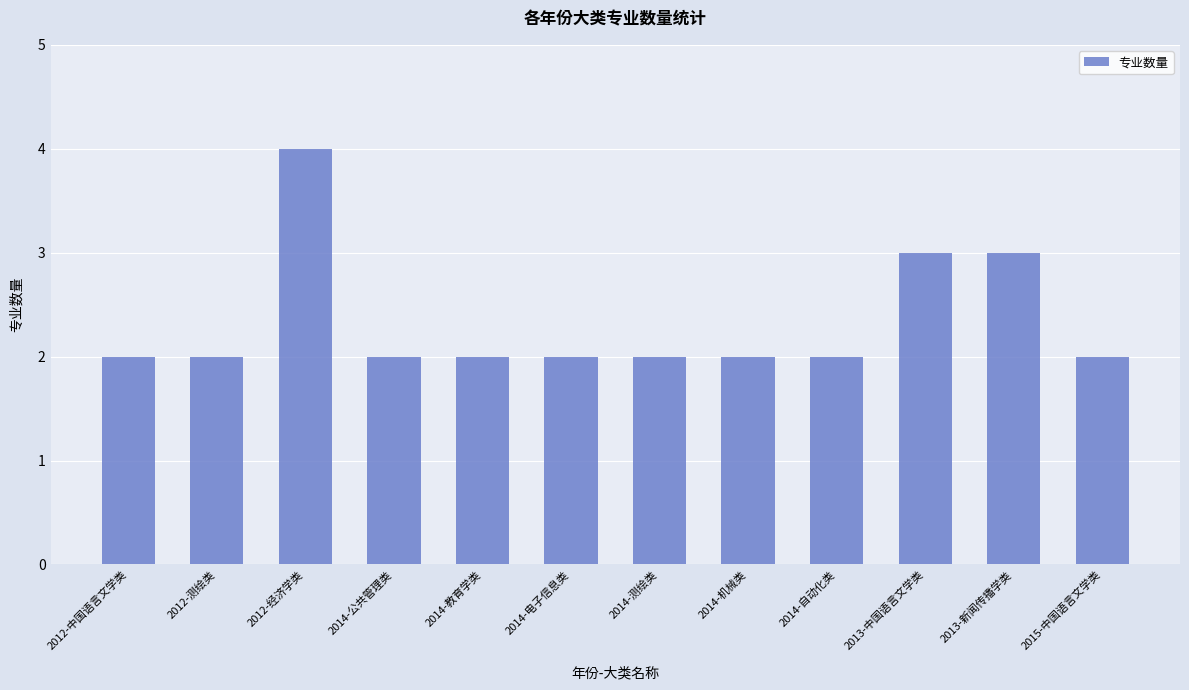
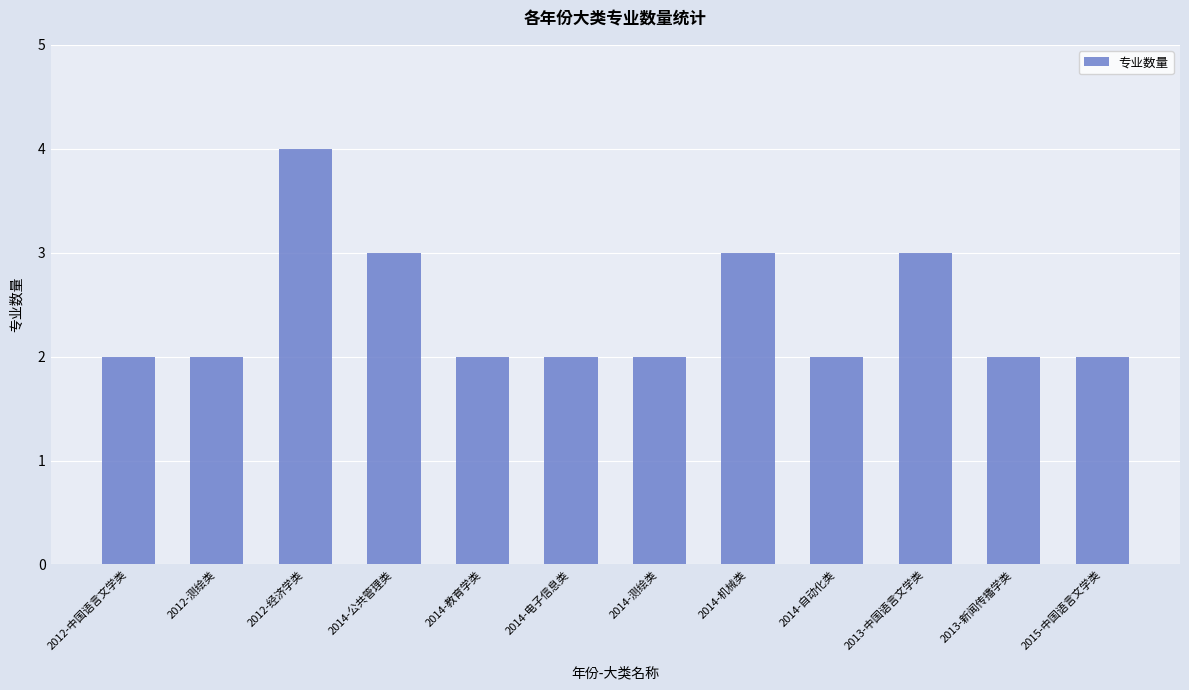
2014-公共管理类: 2 -> 3
2014-机械类: 2 -> 3
2013-新闻传播学类: 3 -> 2
